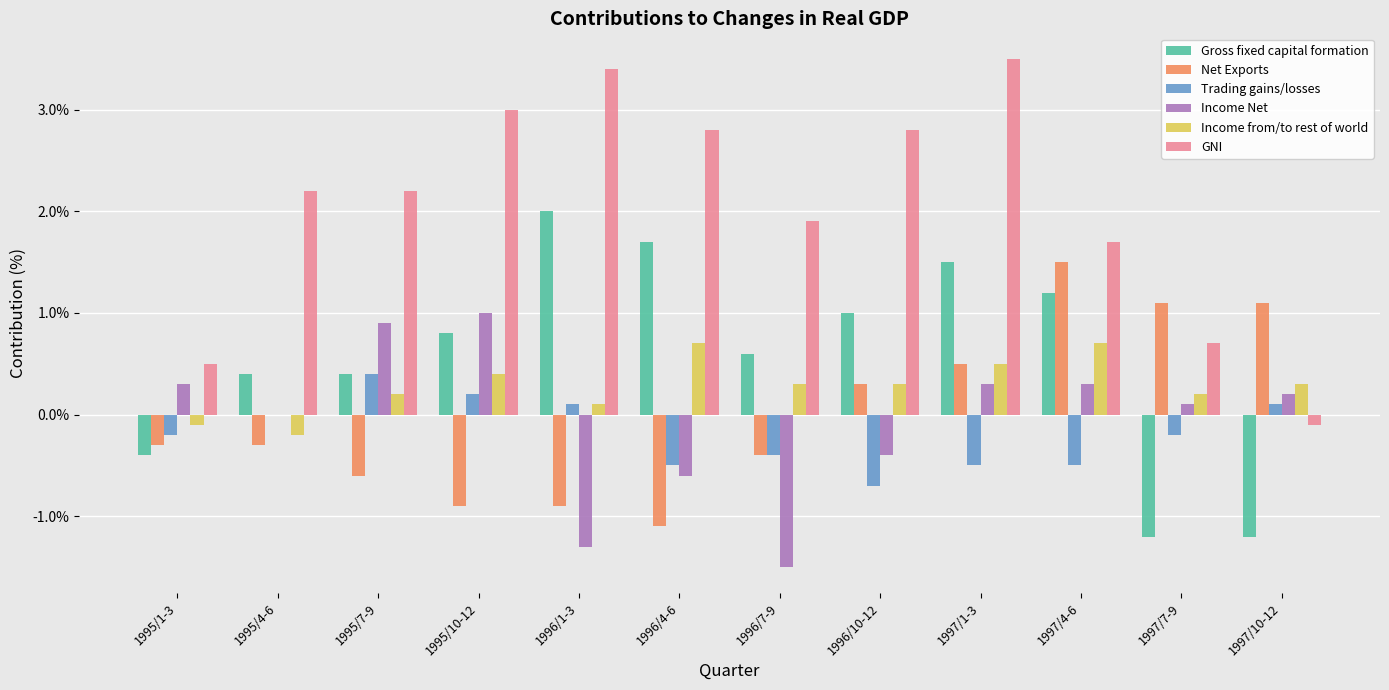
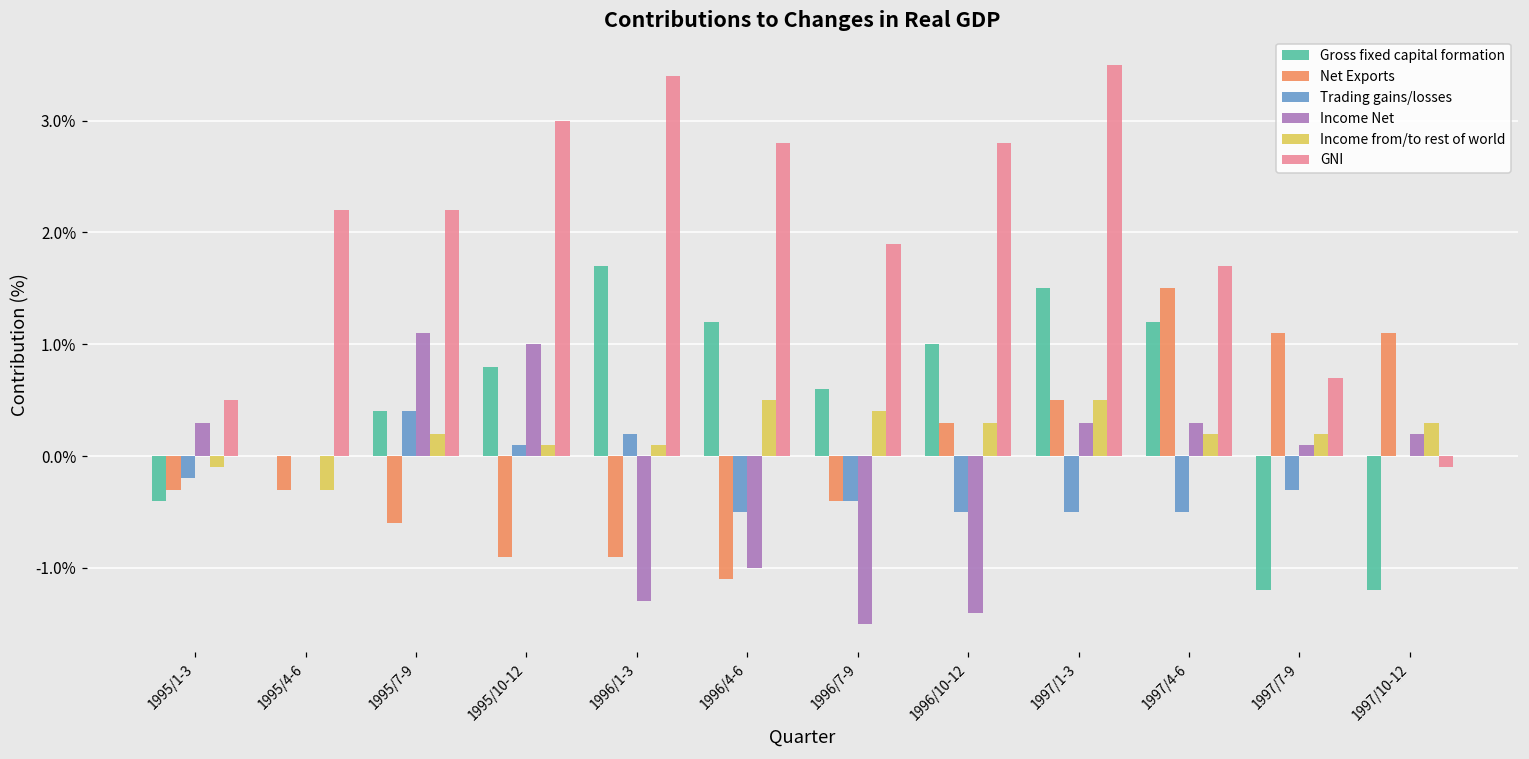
Gross fixed capital formation, 1995/4-6: 0.4% -> 0.0%
Income from/to rest of world, 1995/4-6: -0.2% -> -0.3%
Income Net, 1995/7-9: 0.9% -> 1.1%
Trading gains/losses, 1995/10-12: 0.2% -> 0.1%
Income from/to rest of world, 1995/10-12: 0.4% -> 0.1%
Gross fixed capital formation, 1996/1-3: 2.0% -> 1.7%
Trading gains/losses, 1996/1-3: 0.1% -> 0.2%
Gross fixed capital formation, 1996/4-6: 1.7% -> 1.2%
Income Net, 1996/4-6: -0.6% -> -1.0%
Income from/to rest of world, 1996/4-6: 0.7% -> 0.5%
Income from/to rest of world, 1996/7-9: 0.3% -> 0.4%
Trading gains/losses, 1996/10-12: -0.7% -> -0.5%
Income Net, 1996/10-12: -0.4% -> -1.4%
Income from/to rest of world, 1997/4-6: 0.7% -> 0.2%
Trading gains/losses, 1997/7-9: -0.2% -> -0.3%
Trading gains/losses, 1997/10-12: 0.1% -> 0.0%
